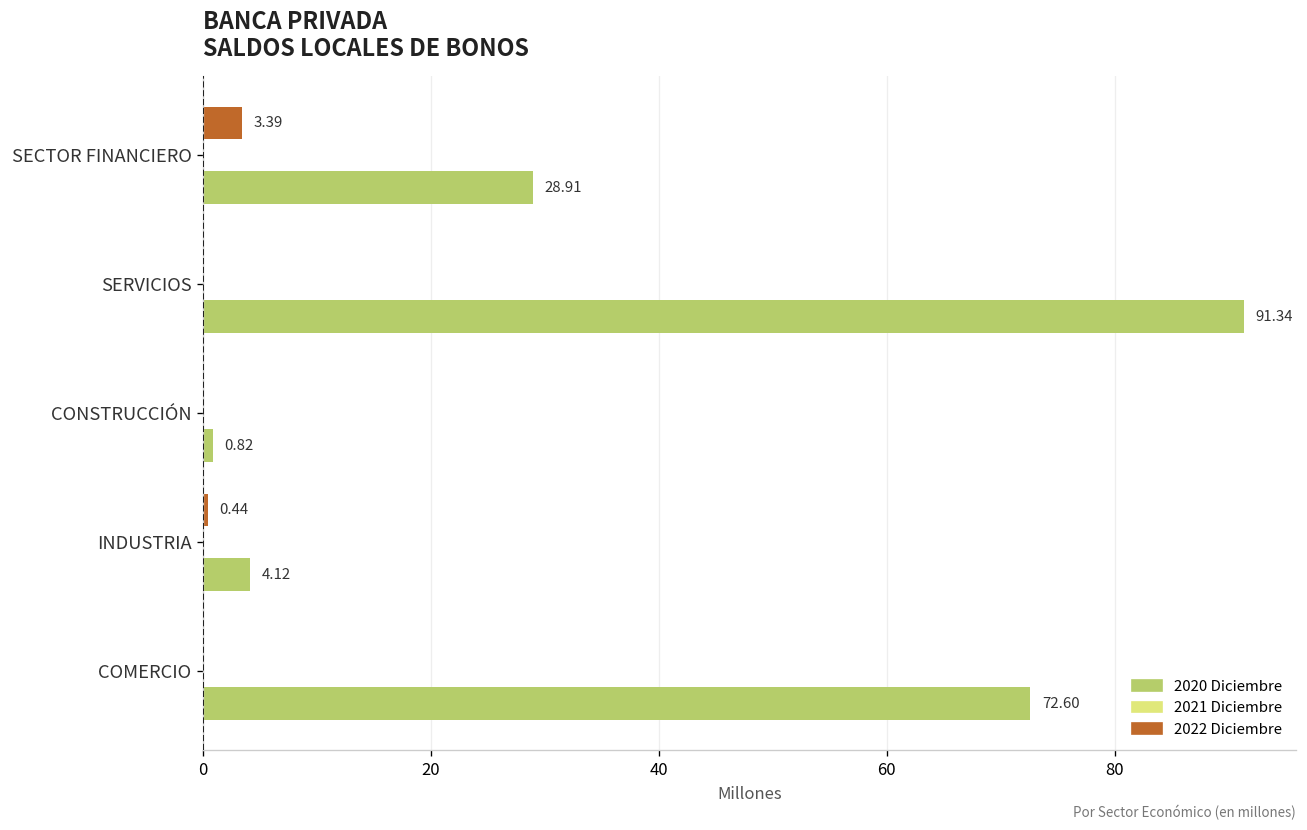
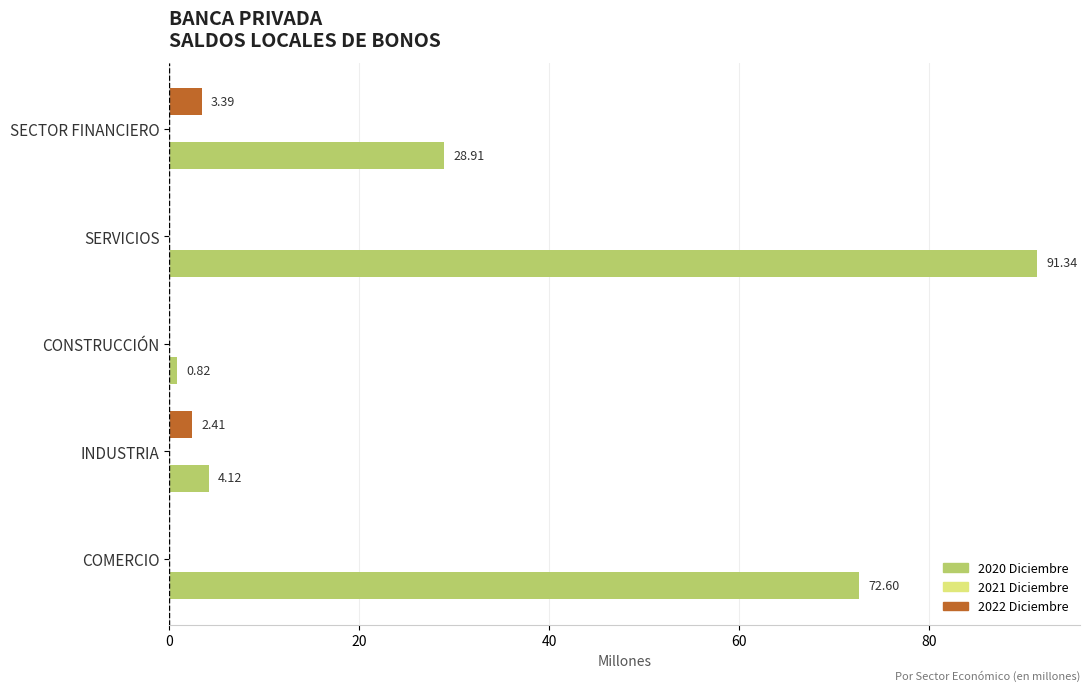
2022 Diciembre, INDUSTRIA: 0.44 -> 2.41
